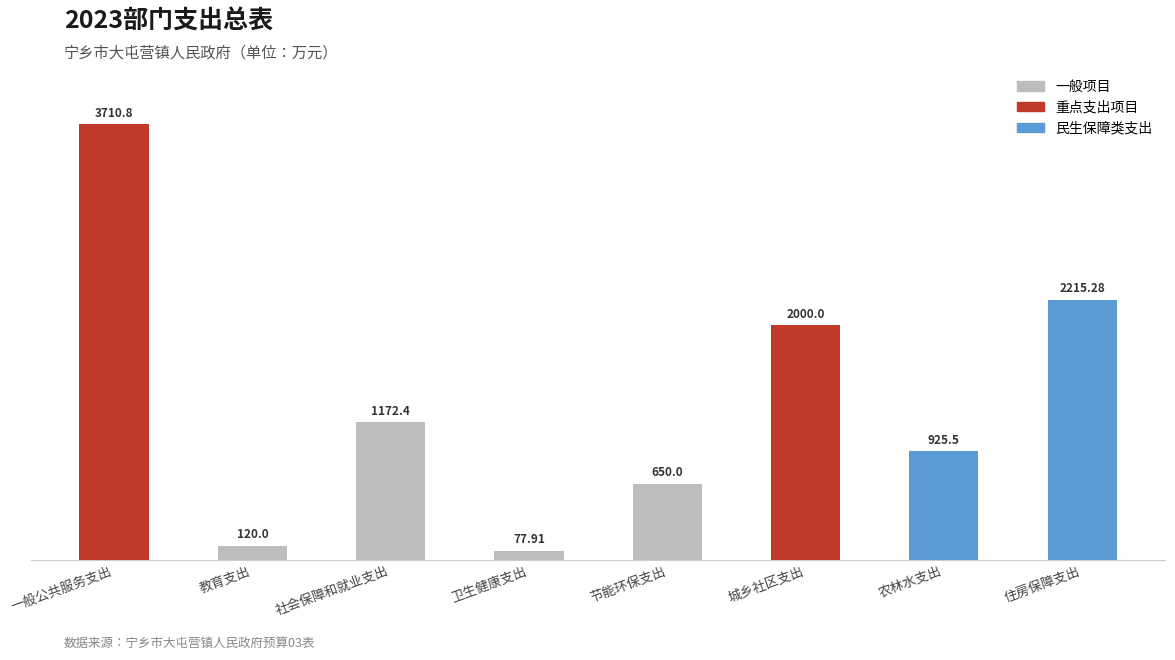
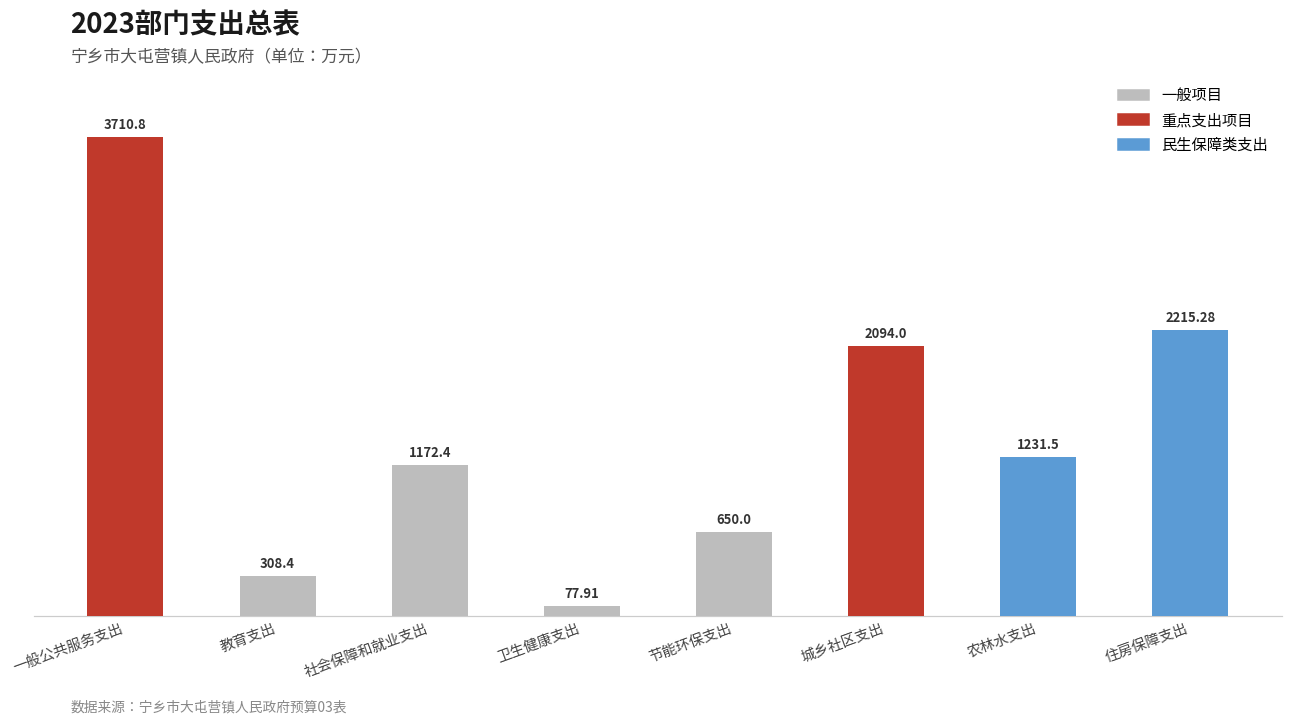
教育支出: 120.0 -> 308.4
城乡社区支出: 2000.0 -> 2094.0
农林水支出: 925.5 -> 1231.5
